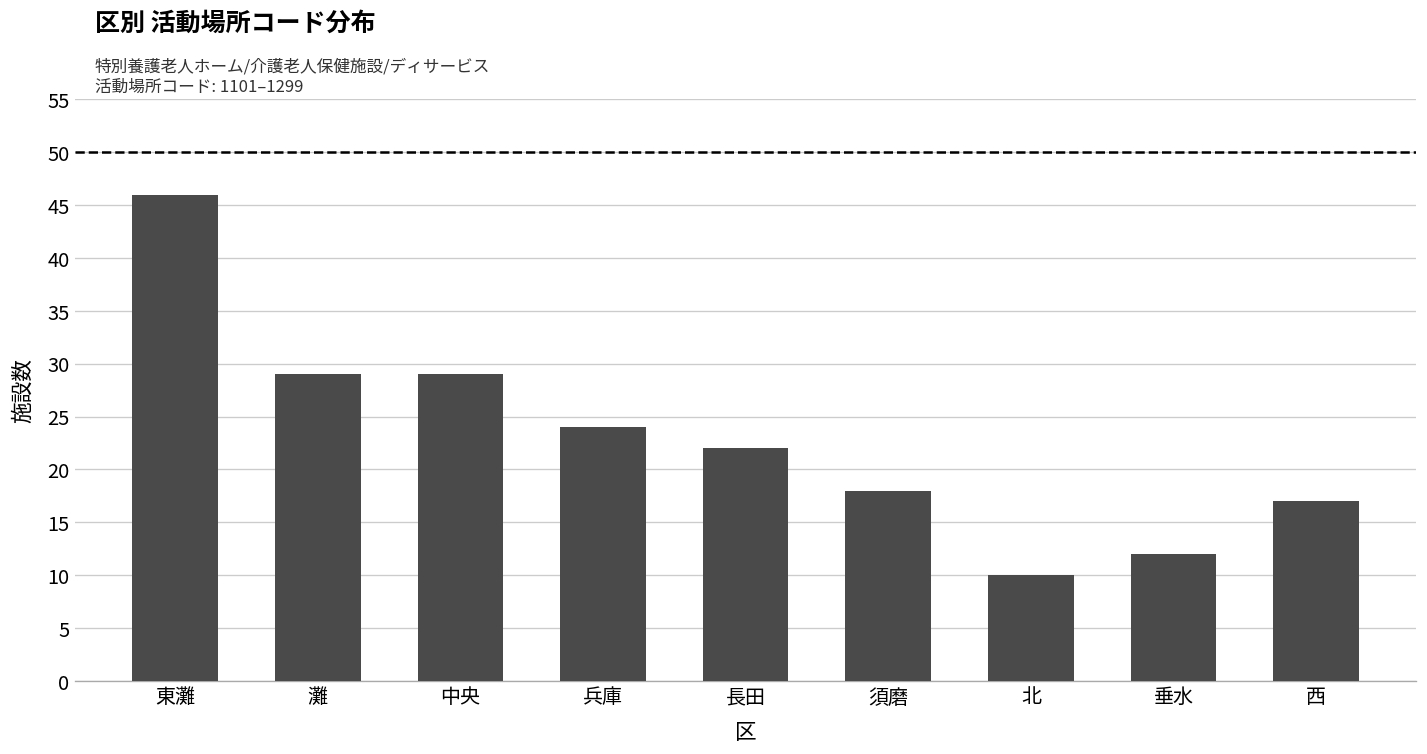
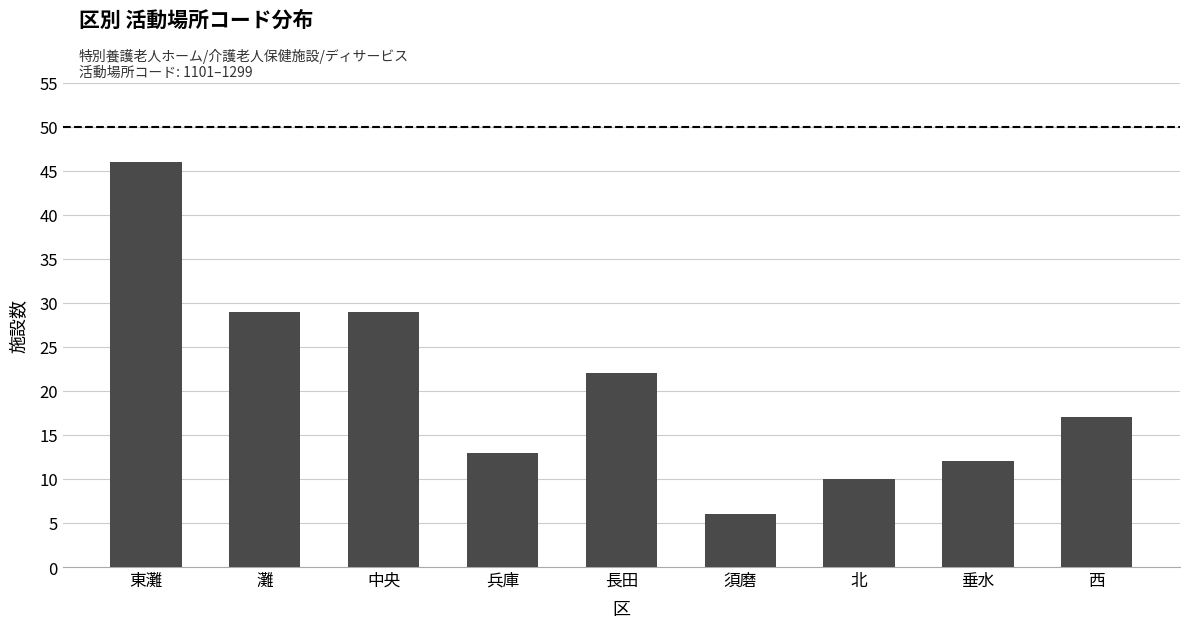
兵庫: 24 -> 13
須磨: 18 -> 6
